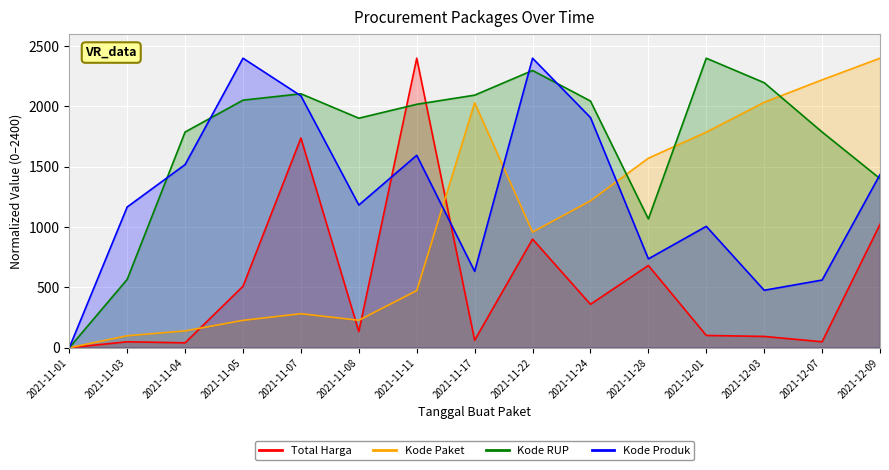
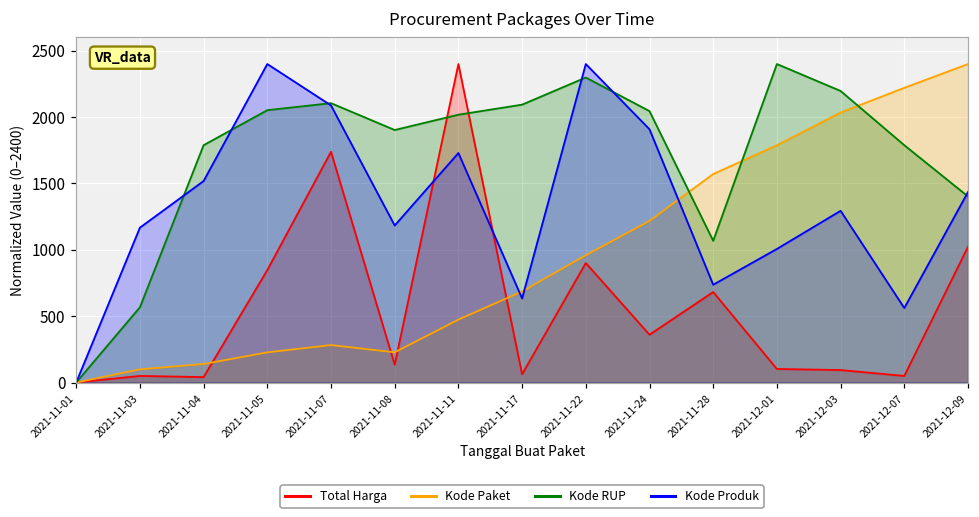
Total Harga, 2021-11-05: 510 -> 850
Kode Produk, 2021-11-11: 1600 -> 1730
Kode Paket, 2021-11-17: 2030 -> 690
Kode Produk, 2021-12-03: 480 -> 1290
